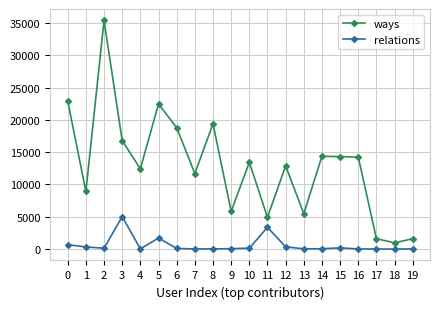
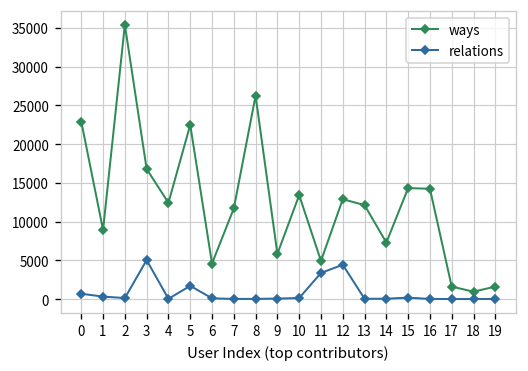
ways, 6: 19000 -> 5000
ways, 8: 19000 -> 26000
relations, 12: 0 -> 4000
ways, 13: 5000 -> 12000
ways, 14: 14000 -> 7000
